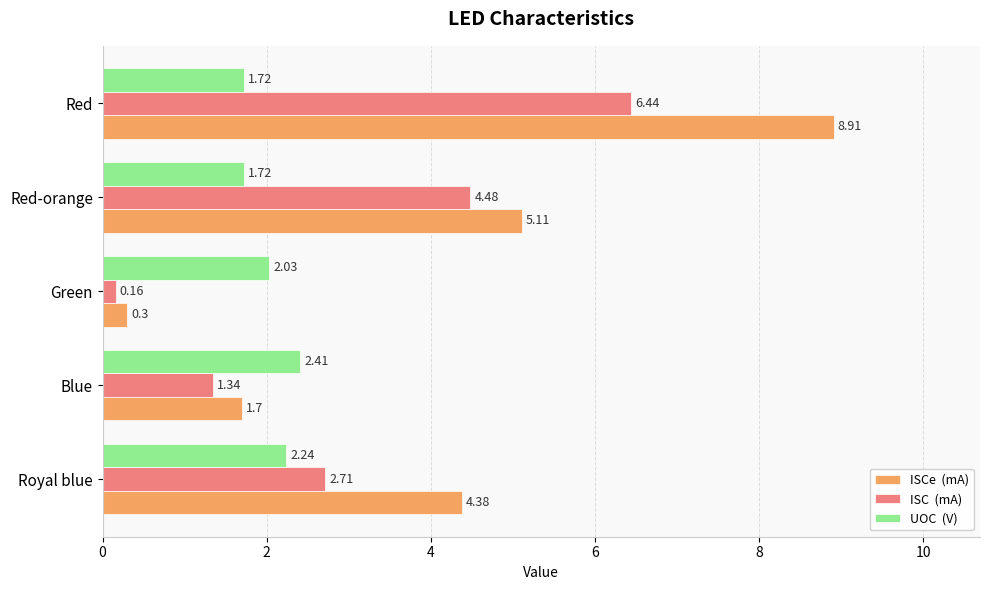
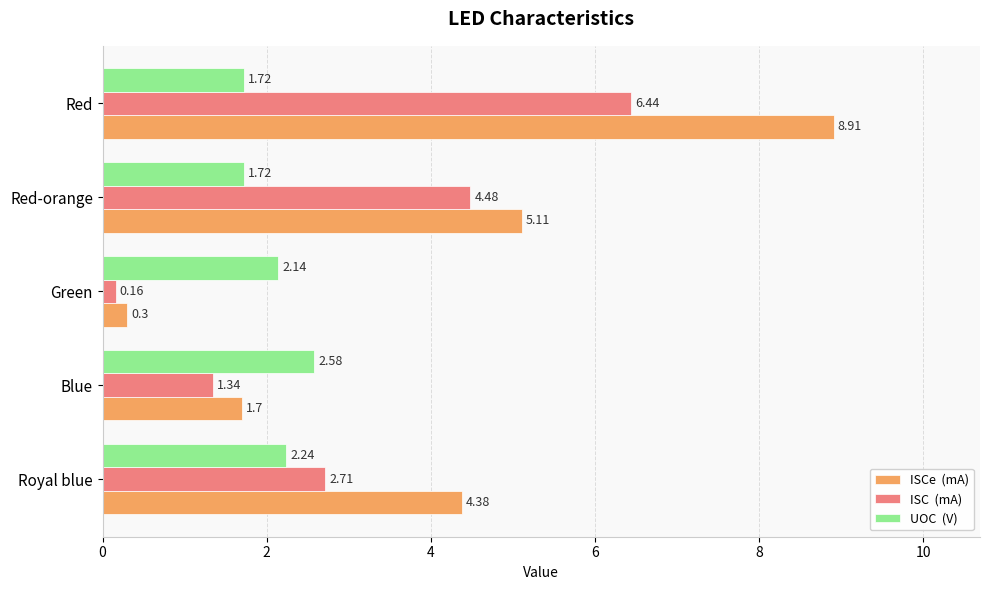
UOC (V), Green: 2.03 -> 2.14
UOC (V), Blue: 2.41 -> 2.58
